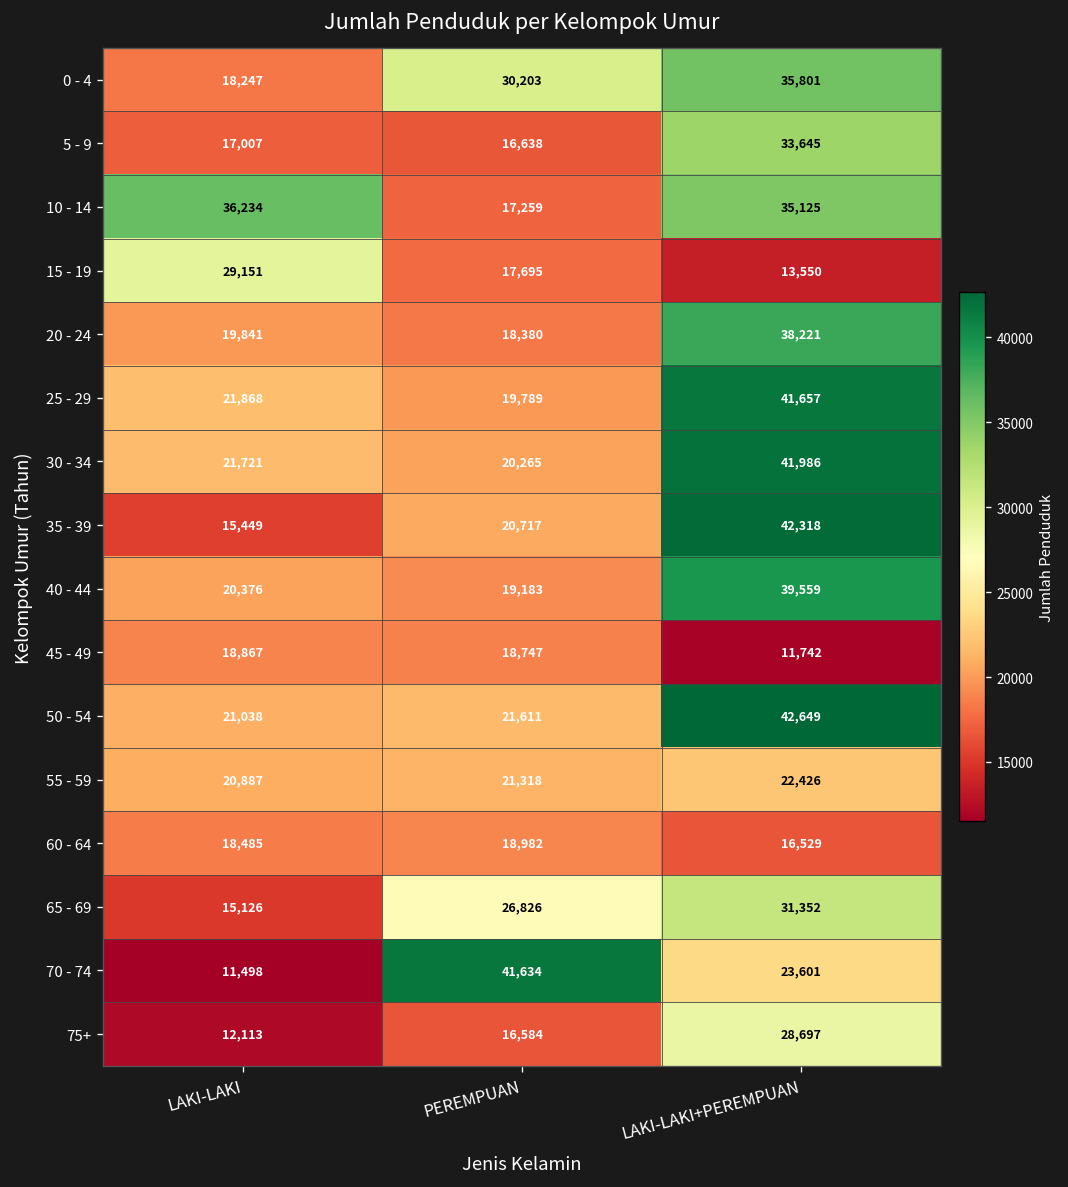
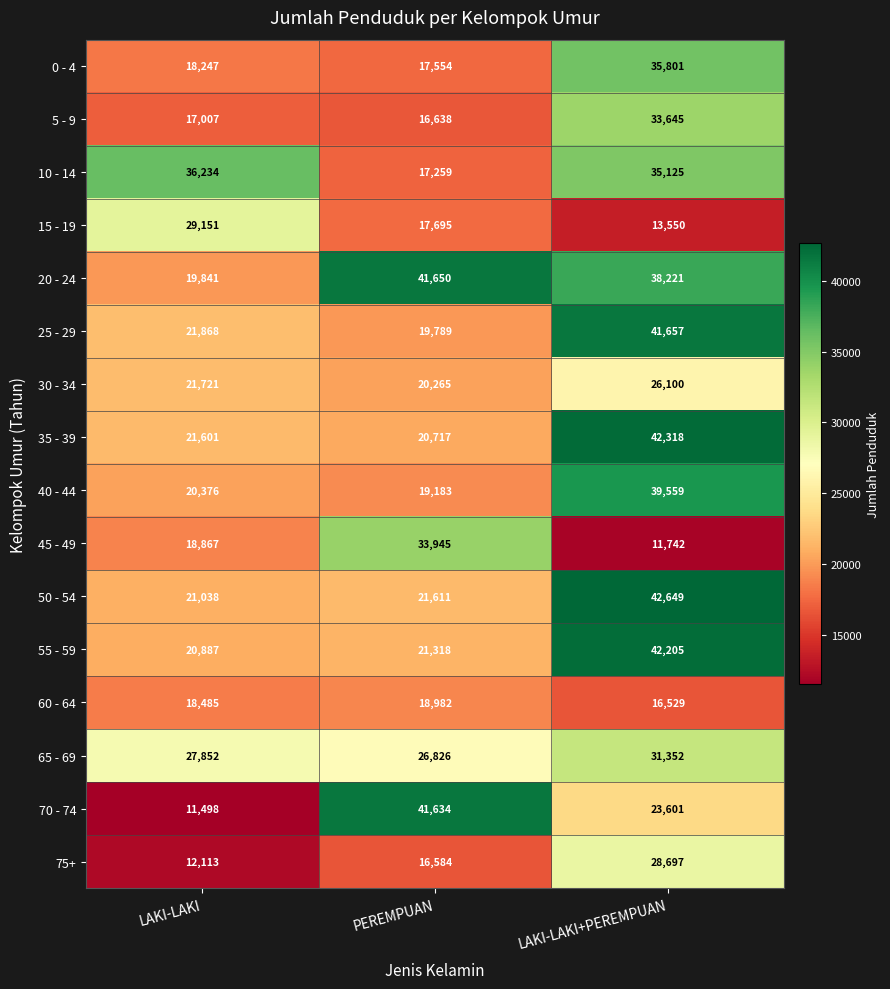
0 - 4, PEREMPUAN: 30,203 -> 17,554
20 - 24, PEREMPUAN: 18,380 -> 41,650
30 - 34, LAKI-LAKI+PEREMPUAN: 41,986 -> 26,100
35 - 39, LAKI-LAKI: 15,449 -> 21,601
45 - 49, PEREMPUAN: 18,747 -> 33,945
55 - 59, LAKI-LAKI+PEREMPUAN: 22,426 -> 42,205
65 - 69, LAKI-LAKI: 15,126 -> 27,852
